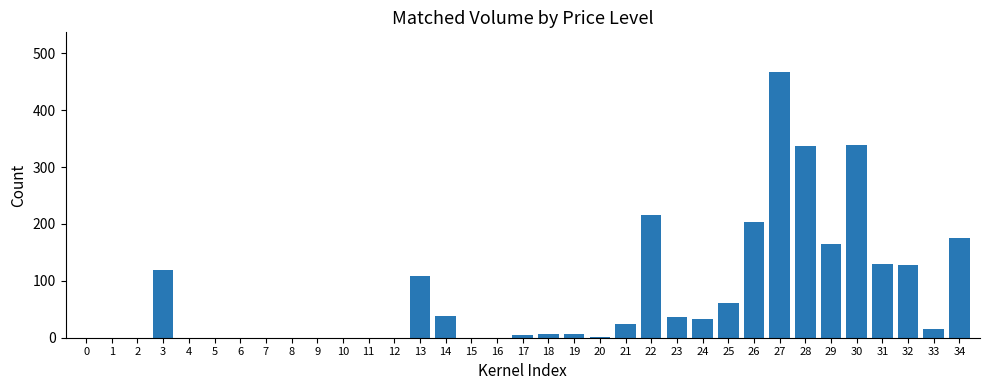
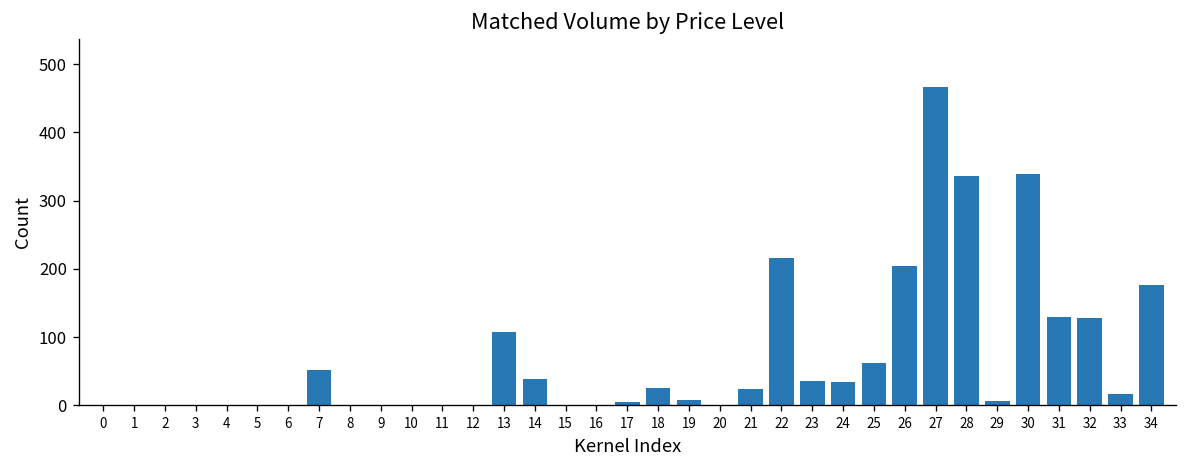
3: 120 -> 0
7: 0 -> 50
18: 10 -> 30
29: 170 -> 10
